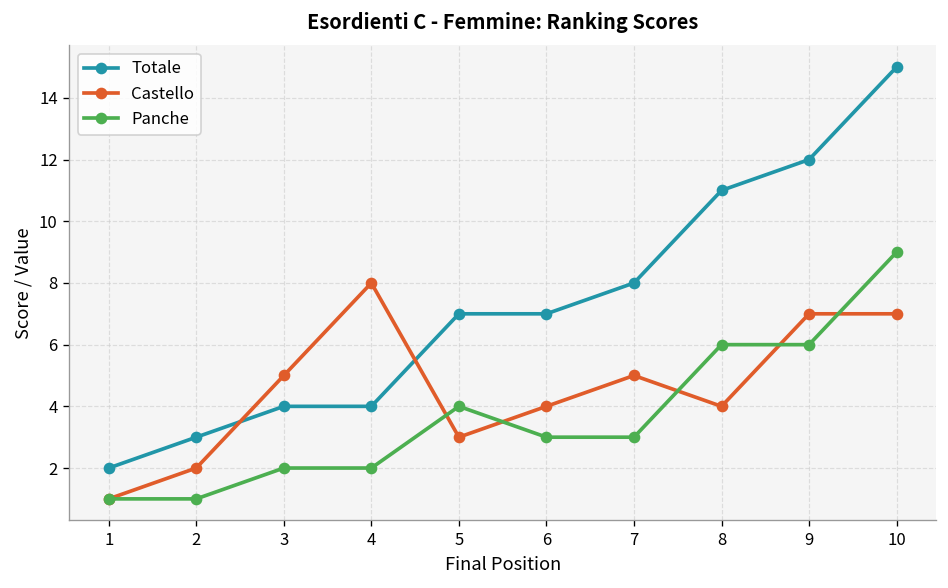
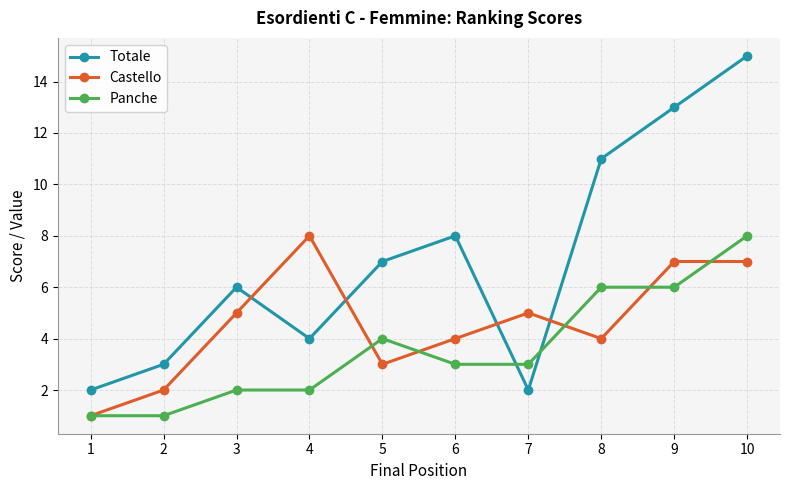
Totale, 3: 4 -> 6
Totale, 6: 7 -> 8
Totale, 7: 8 -> 2
Totale, 9: 12 -> 13
Panche, 10: 9 -> 8
